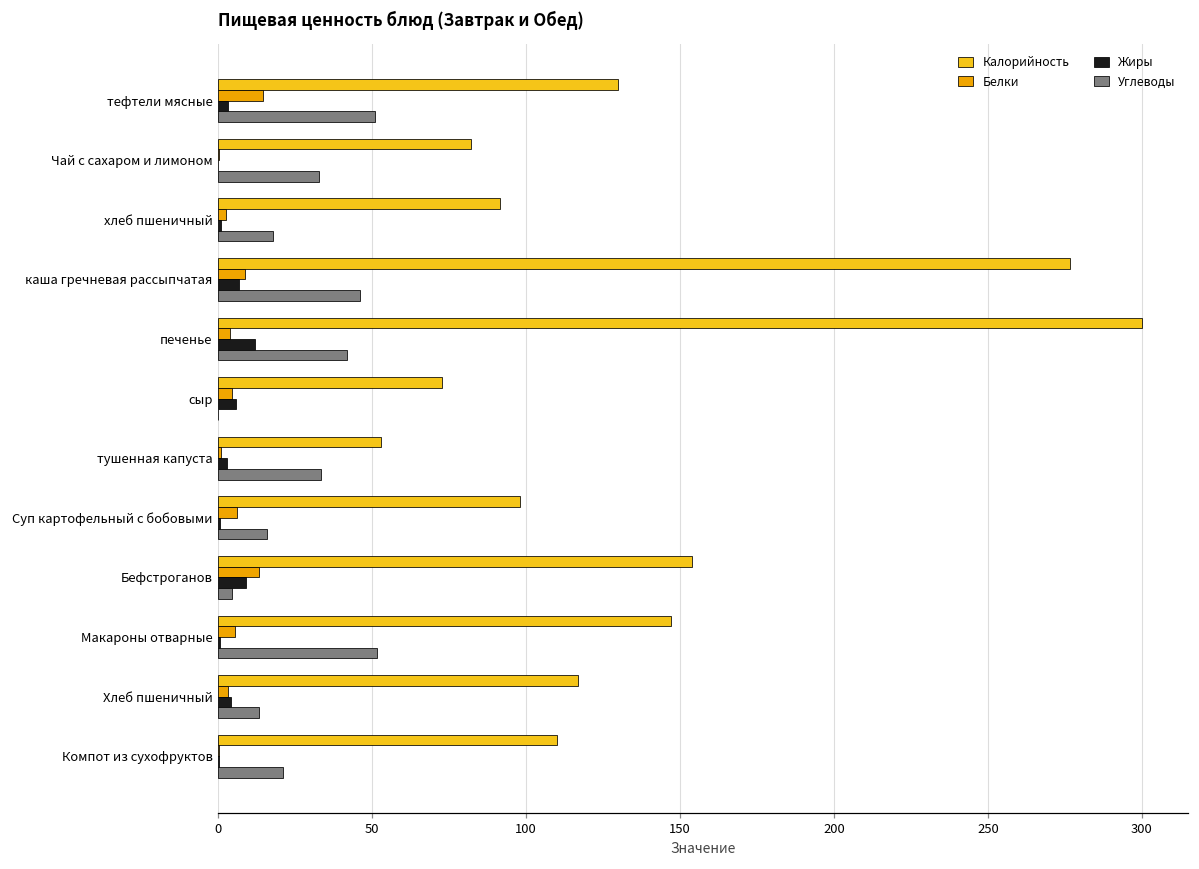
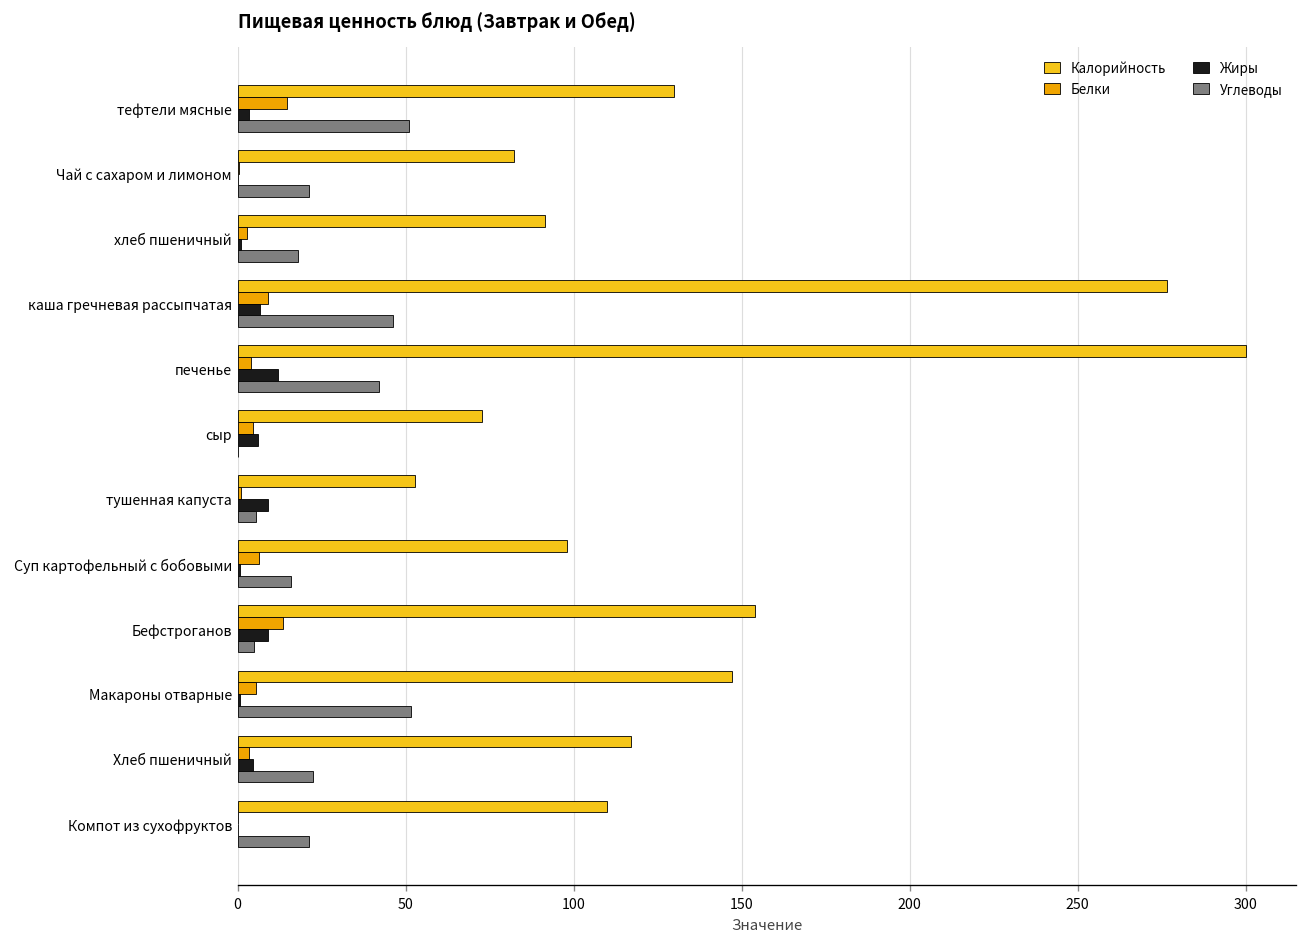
Углеводы, Чай с сахаром и лимоном: 33 -> 21
Жиры, тушенная капуста: 3 -> 9
Углеводы, тушенная капуста: 34 -> 6
Углеводы, Хлеб пшеничный: 13 -> 23
